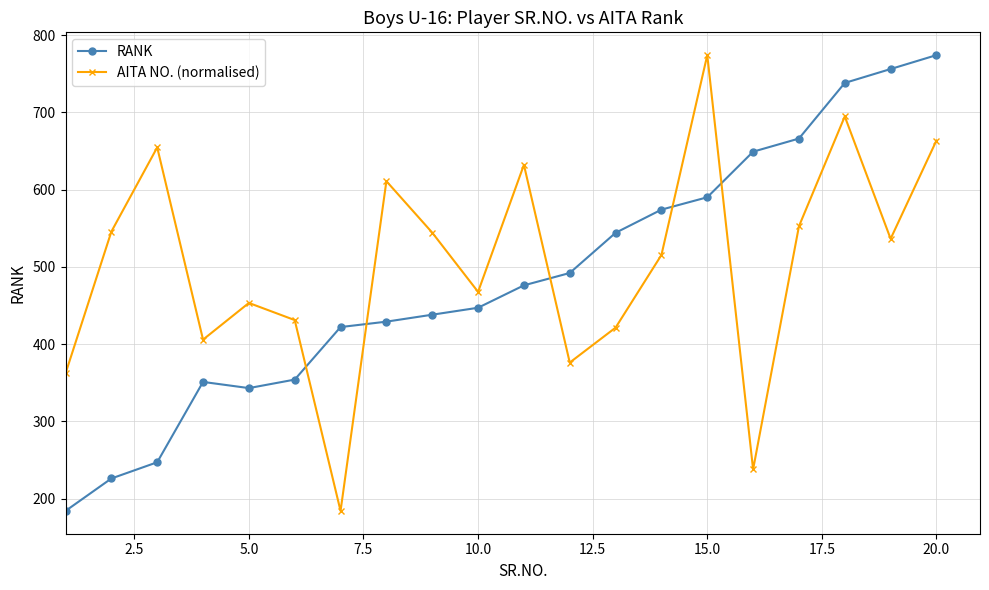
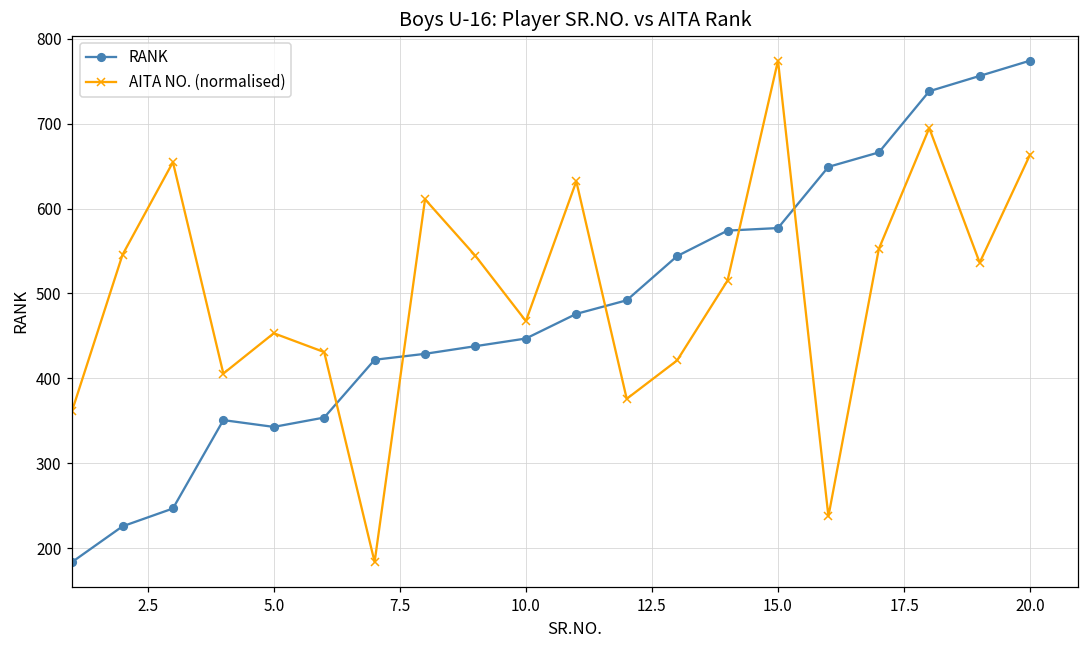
RANK, 15.0: 590 -> 580
